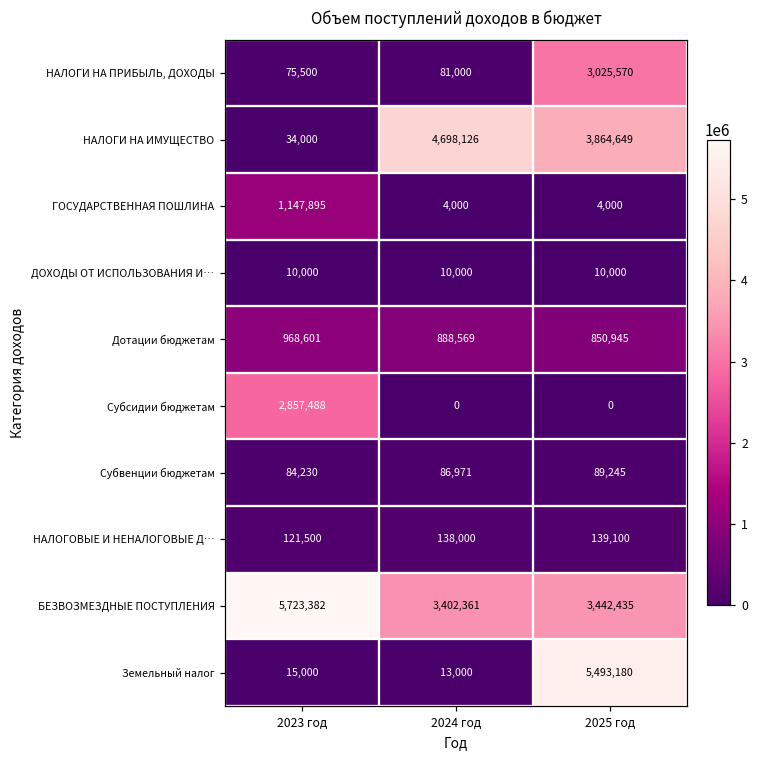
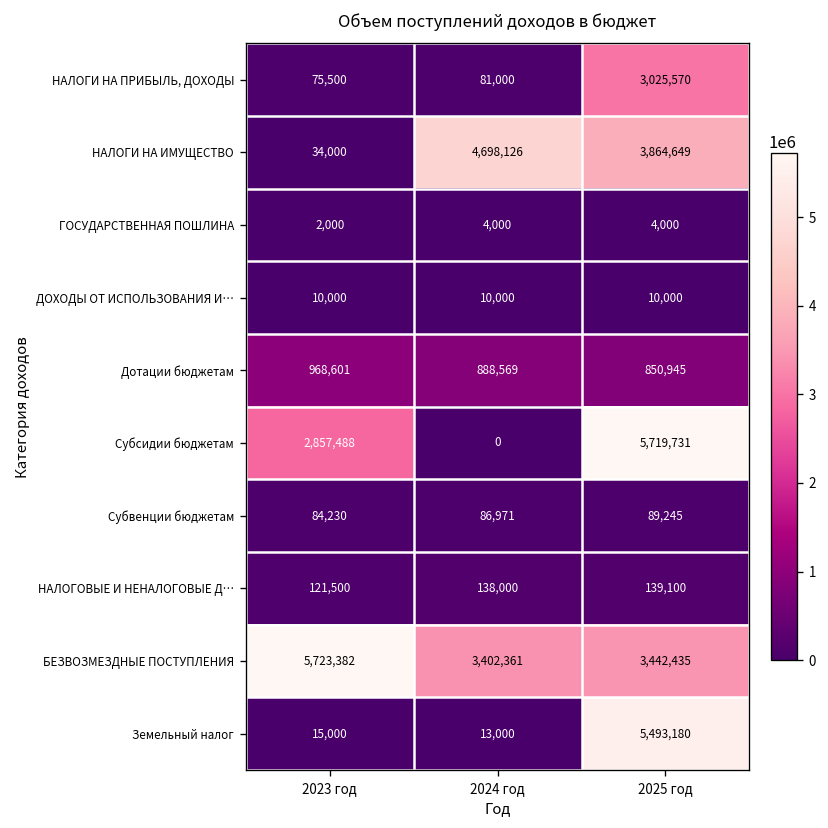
ГОСУДАРСТВЕННАЯ ПОШЛИНА, 2023 год: 1,147,895 -> 2,000
Субсидии бюджетам, 2025 год: 0 -> 5,719,731
